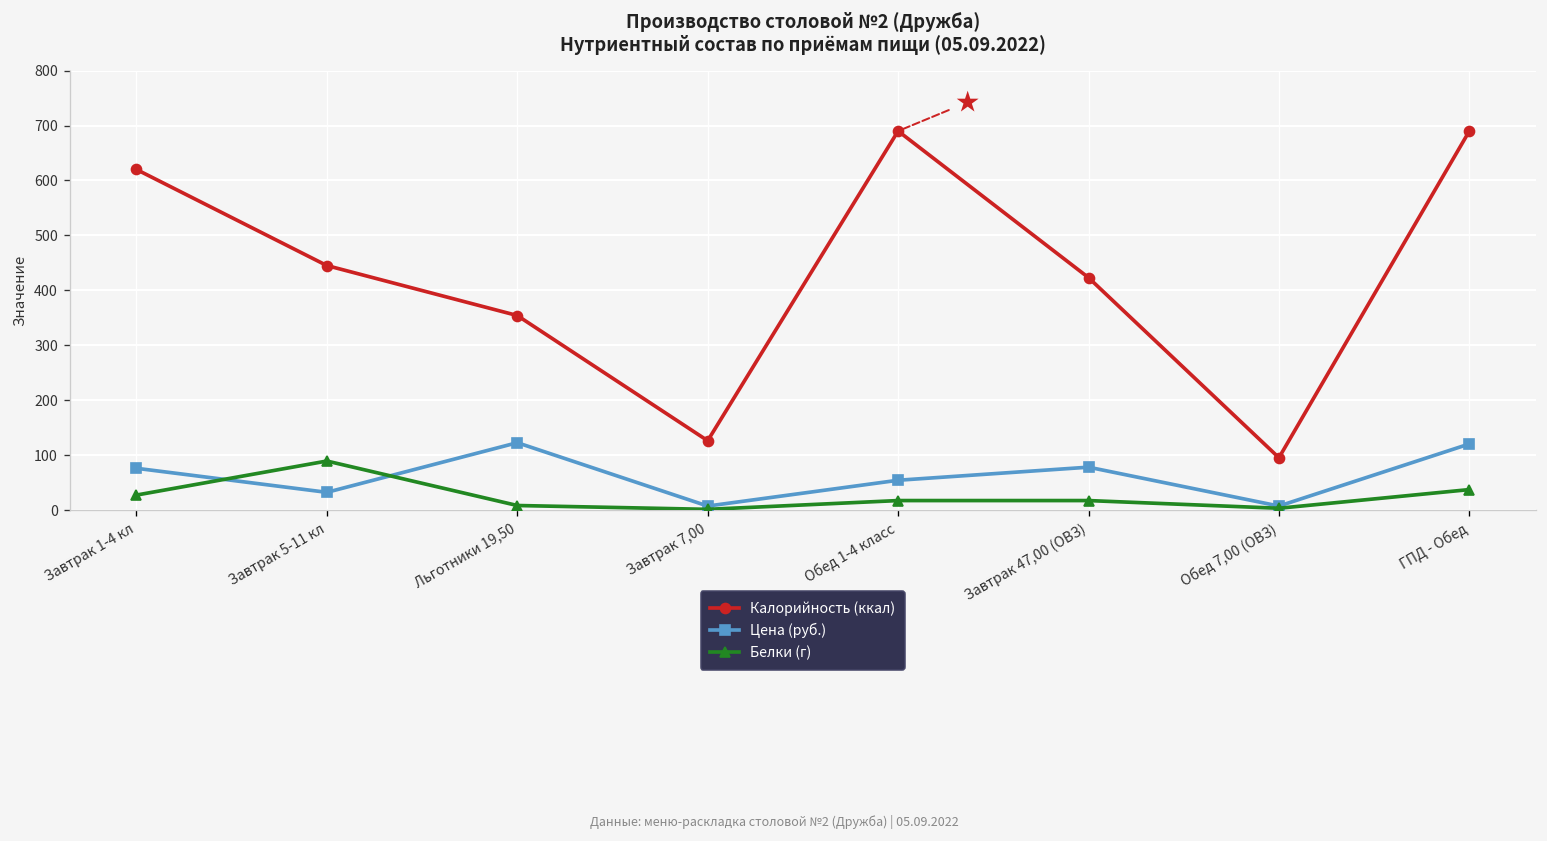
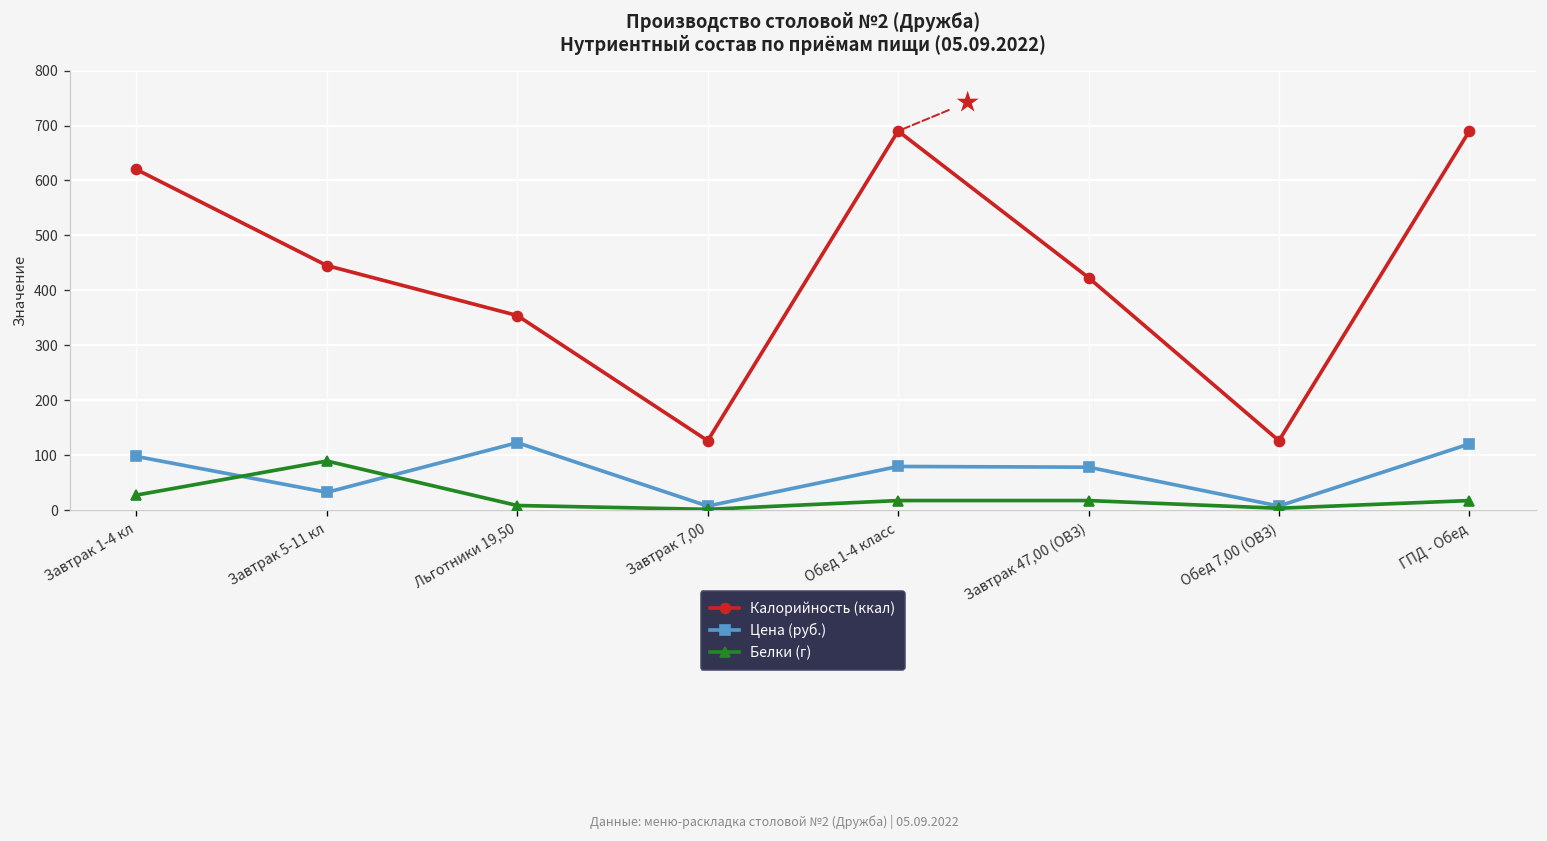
Цена (руб.), Завтрак 1-4 кл: 80 -> 100
Цена (руб.), Обед 1-4 класс: 50 -> 80
Калорийность (ккал), Обед 7,00 (ОВЗ): 100 -> 130
Белки (г), ГПД - Обед: 40 -> 20
